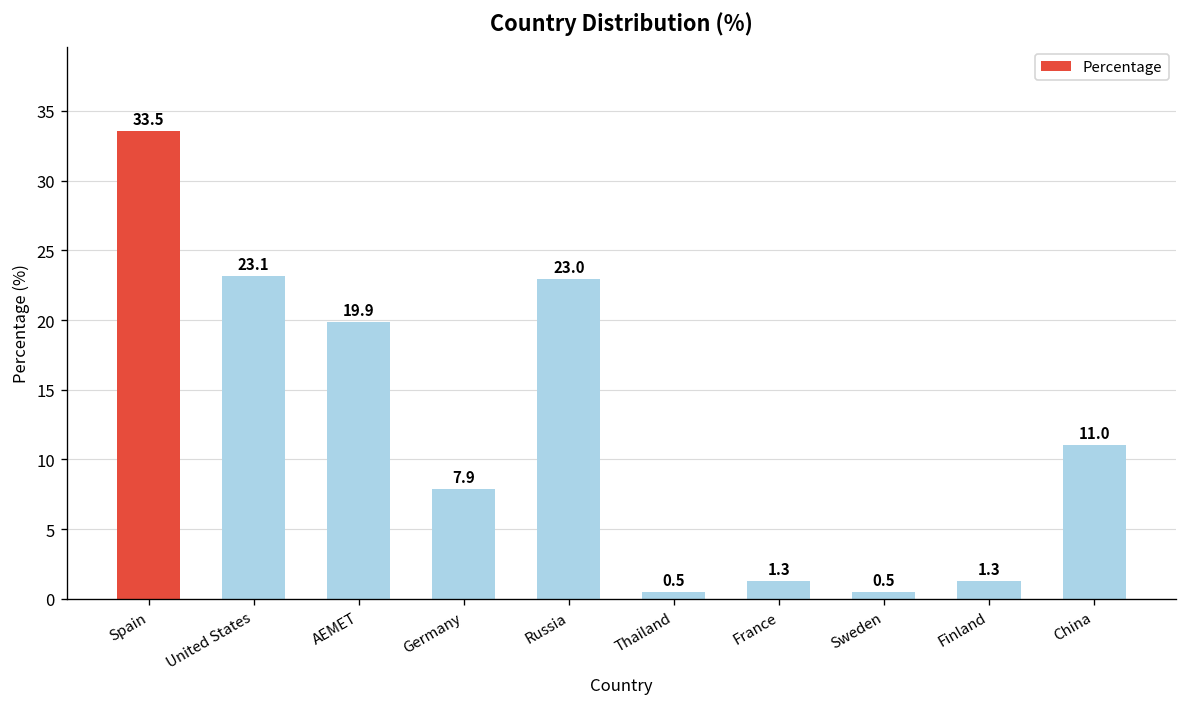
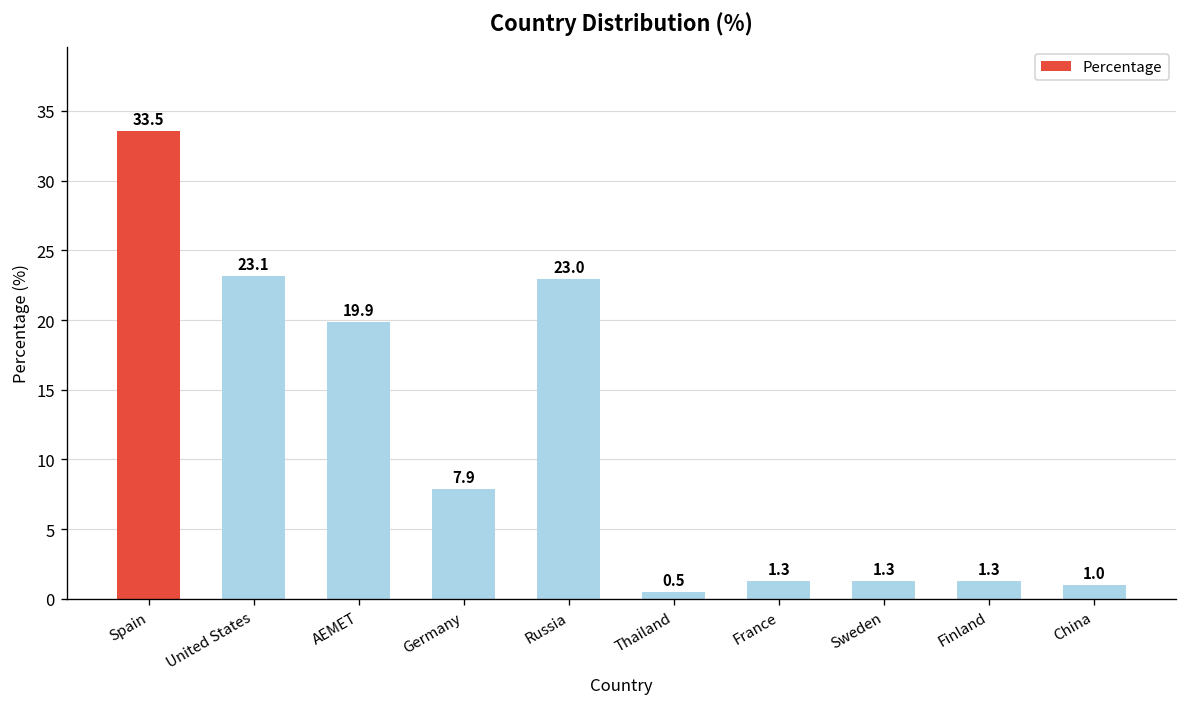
Sweden: 0.5 -> 1.3
China: 11.0 -> 1.0
